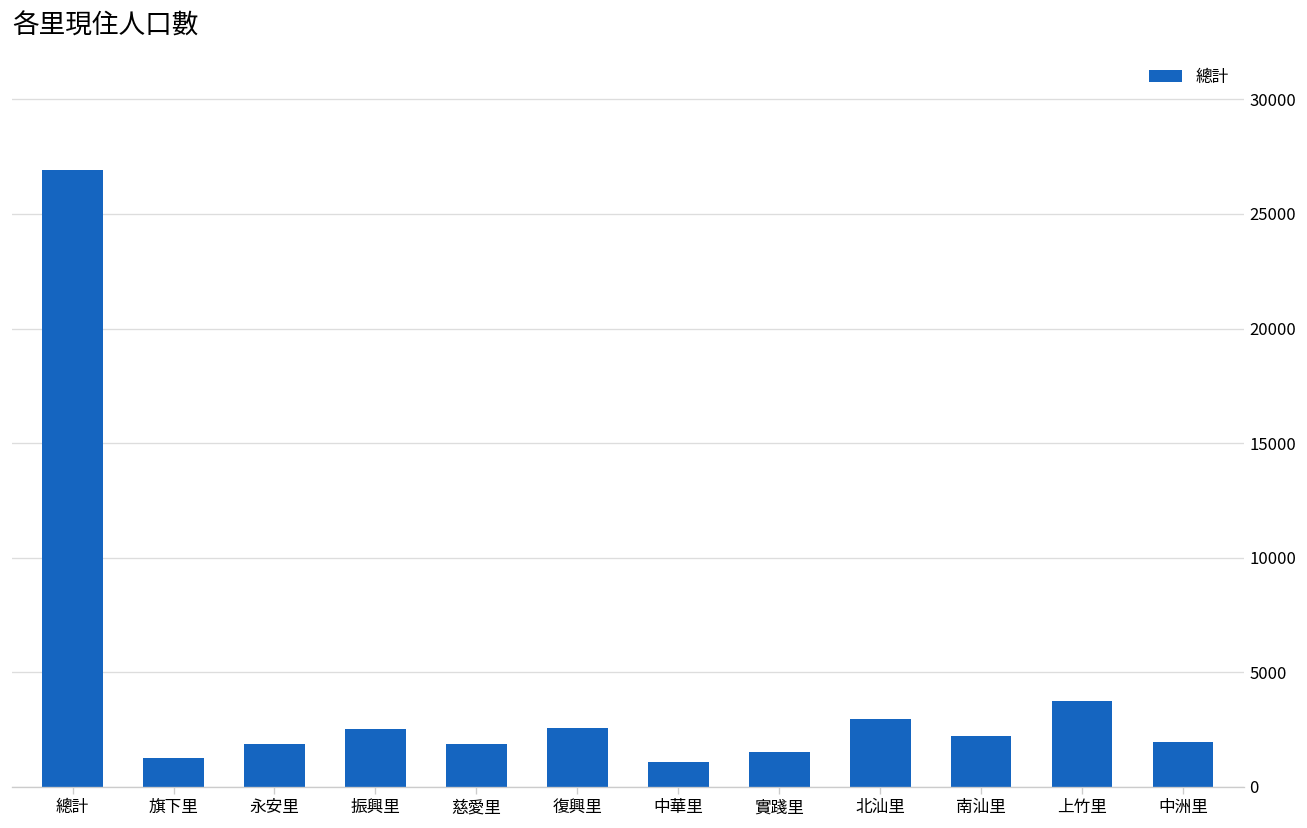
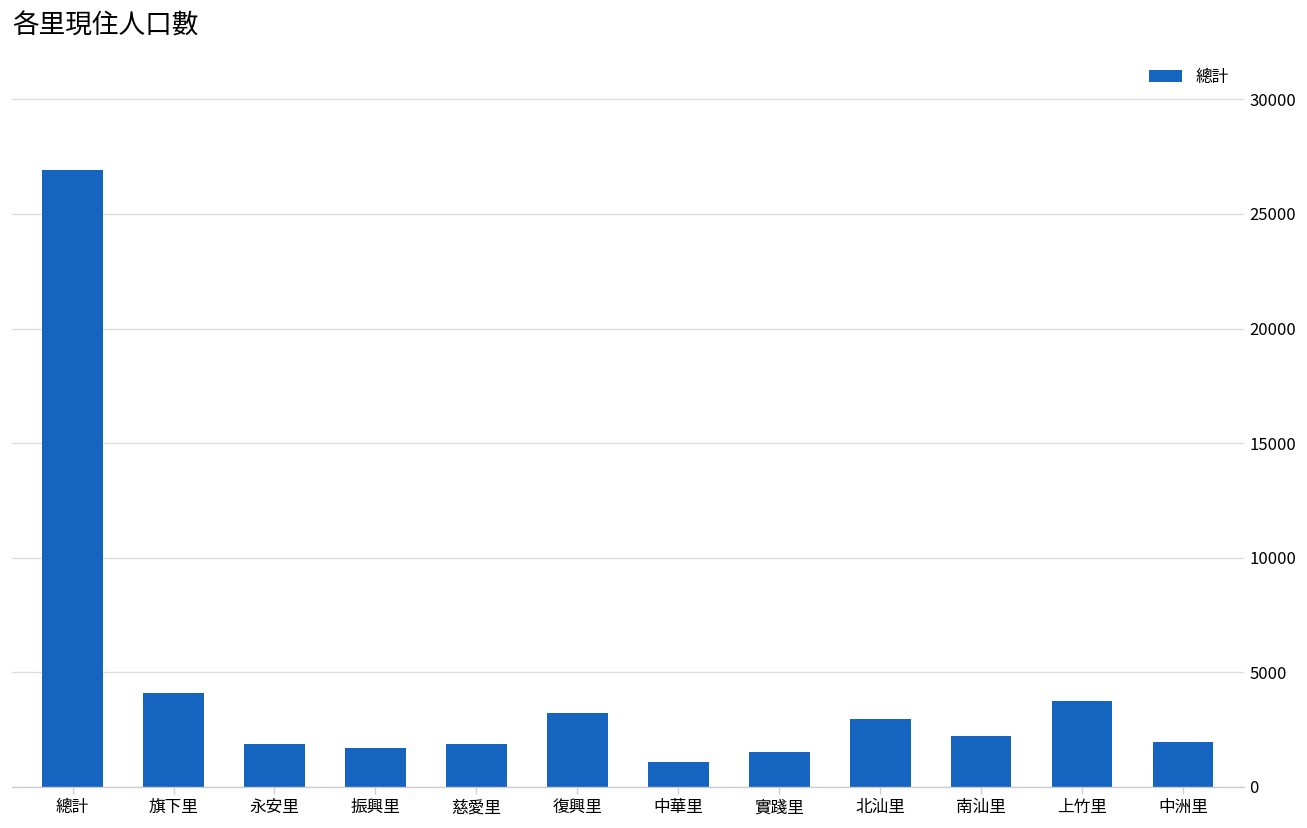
旗下里: 1200 -> 4100
振興里: 2500 -> 1700
復興里: 2600 -> 3200
